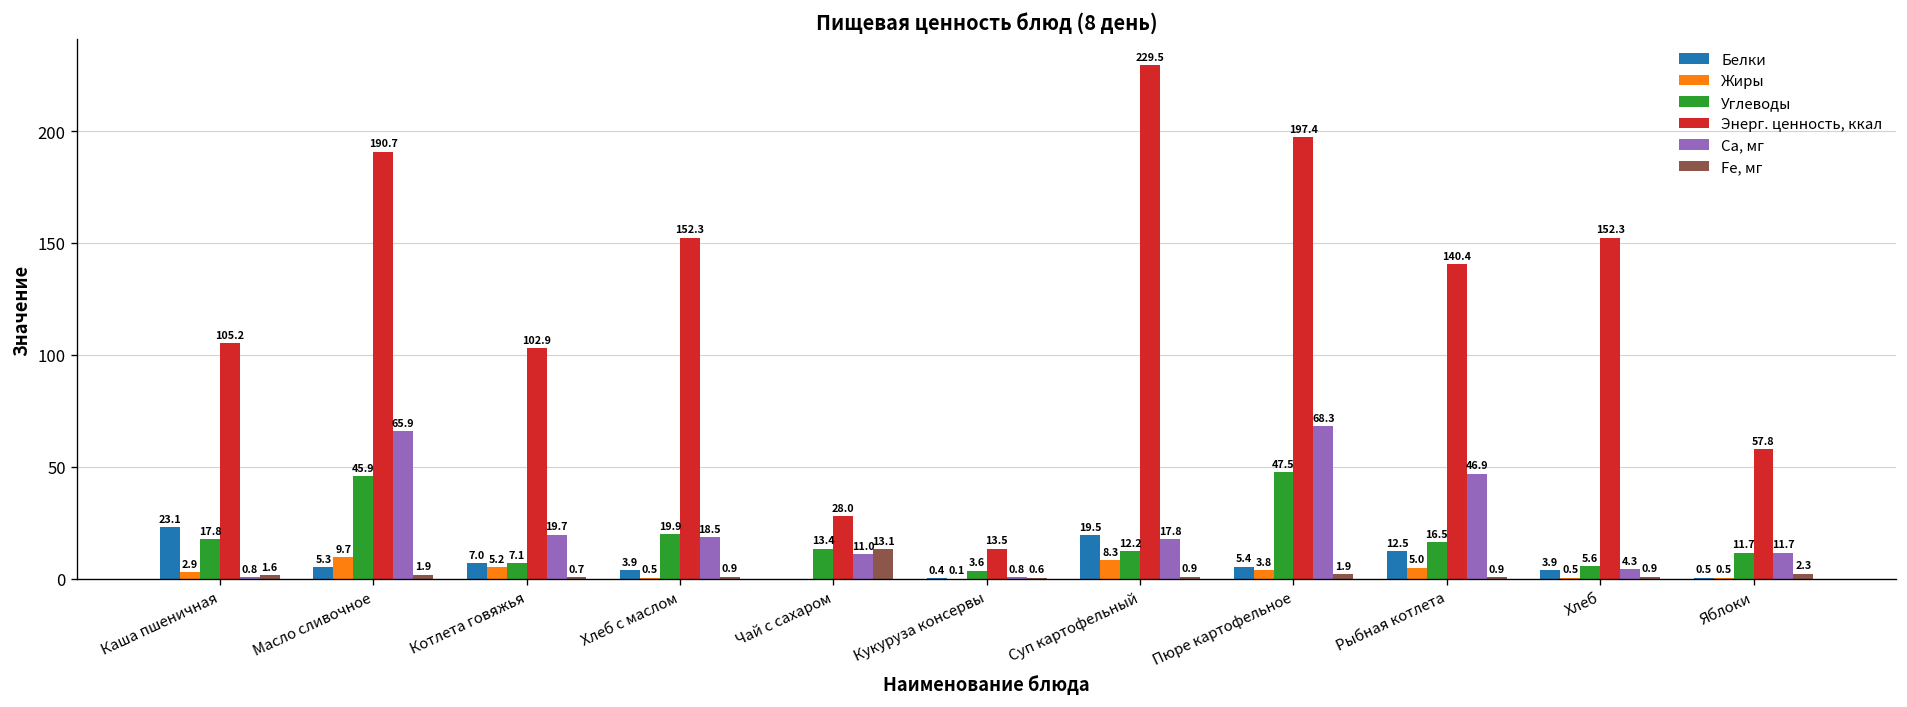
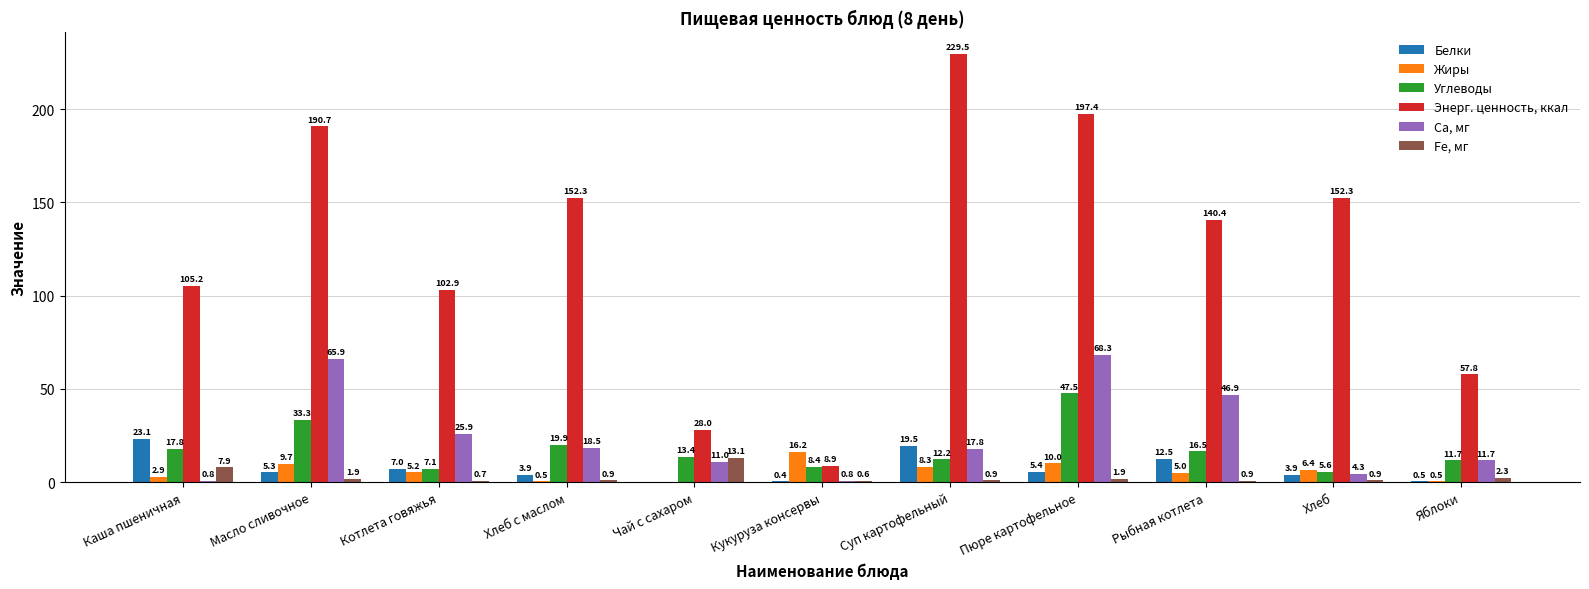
Fe, мг, Каша пшеничная: 1.6 -> 7.9
Углеводы, Масло сливочное: 45.9 -> 33.3
Ca, мг, Котлета говяжья: 19.7 -> 25.9
Жиры, Кукуруза консервы: 0.1 -> 16.2
Углеводы, Кукуруза консервы: 3.6 -> 8.4
Энерг. ценность, ккал, Кукуруза консервы: 13.5 -> 8.9
Жиры, Пюре картофельное: 3.8 -> 10.0
Жиры, Хлеб: 0.5 -> 6.4
